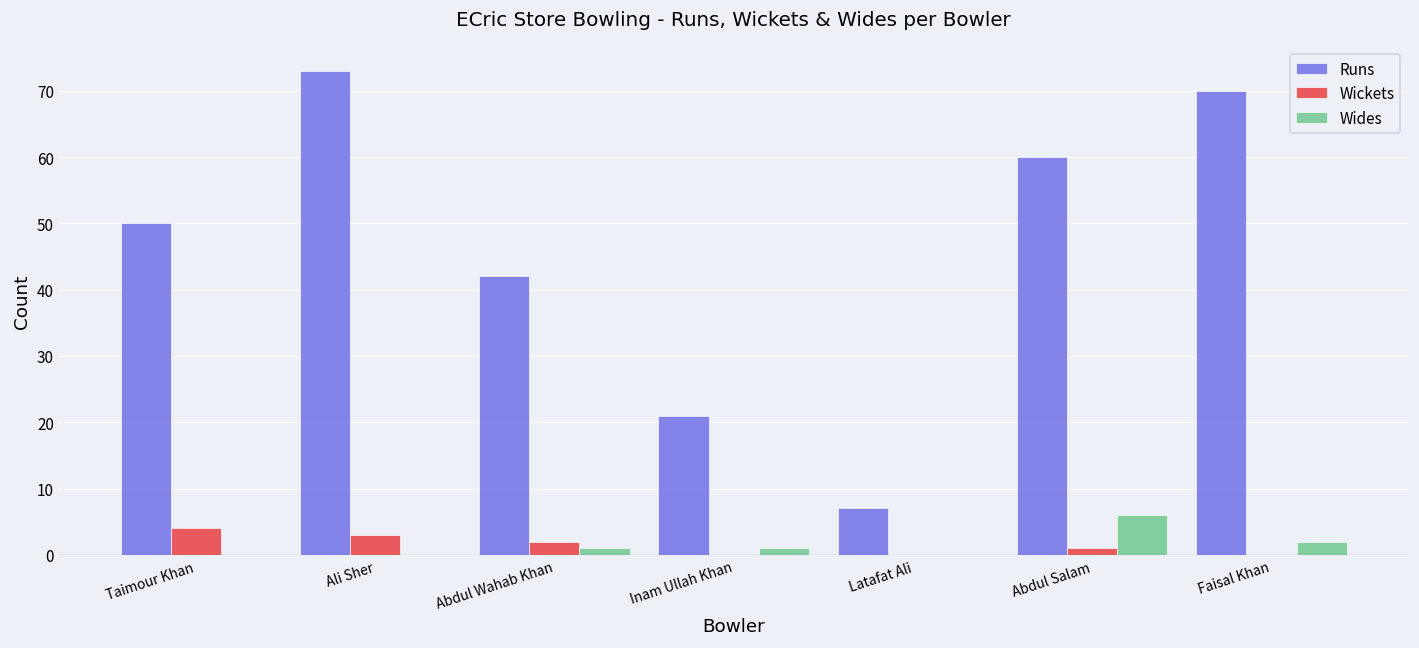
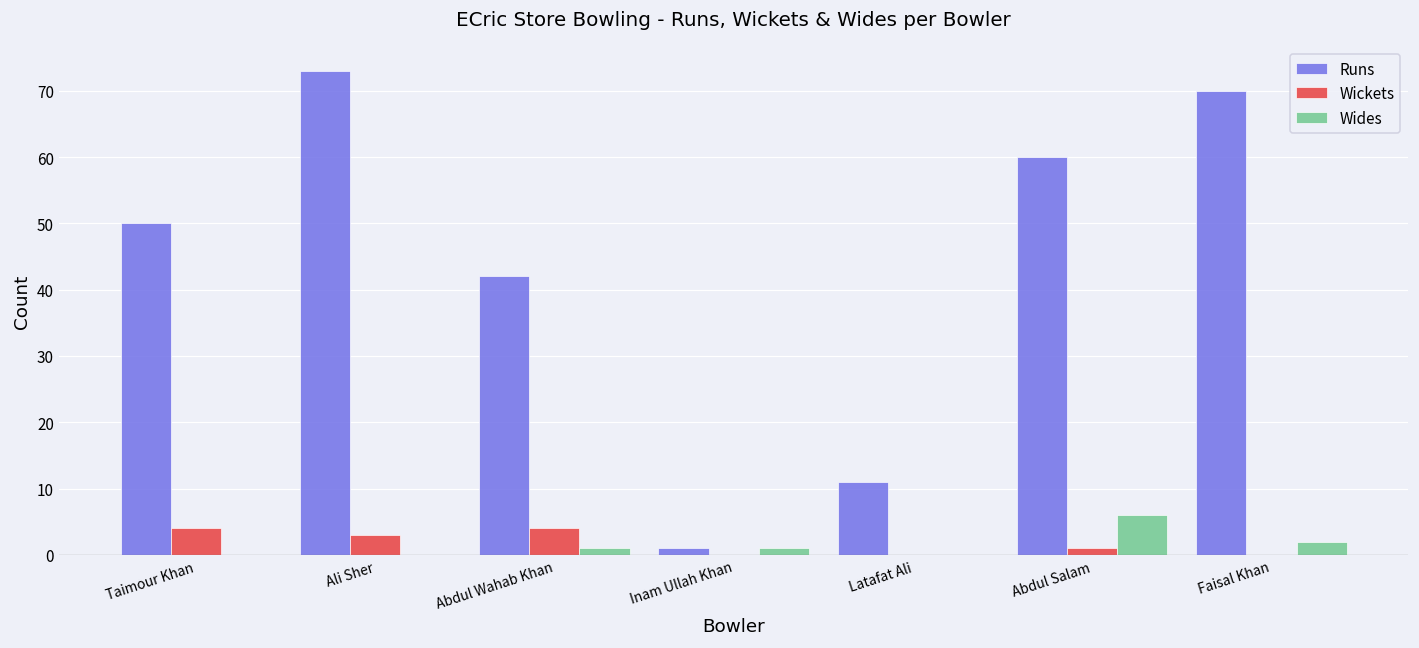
Wickets, Abdul Wahab Khan: 2 -> 4
Runs, Inam Ullah Khan: 21 -> 1
Runs, Latafat Ali: 7 -> 11
